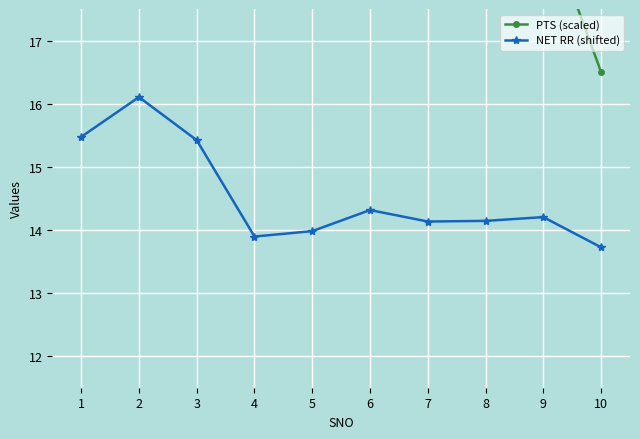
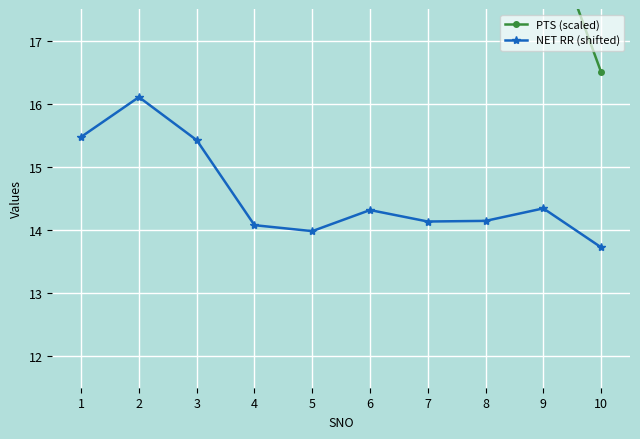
NET RR (shifted), 4: 13.9 -> 14.1
NET RR (shifted), 9: 14.2 -> 14.3
